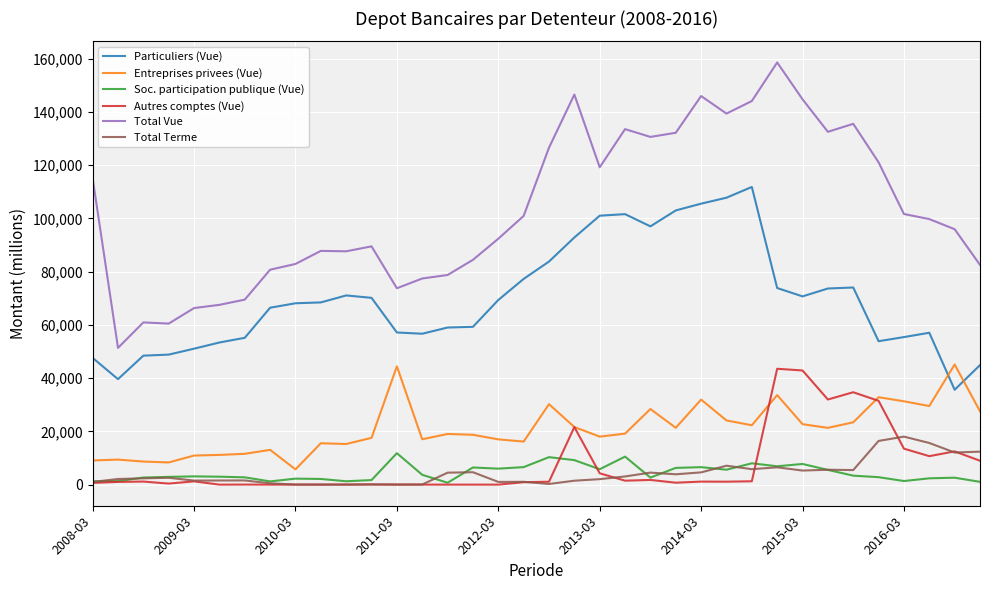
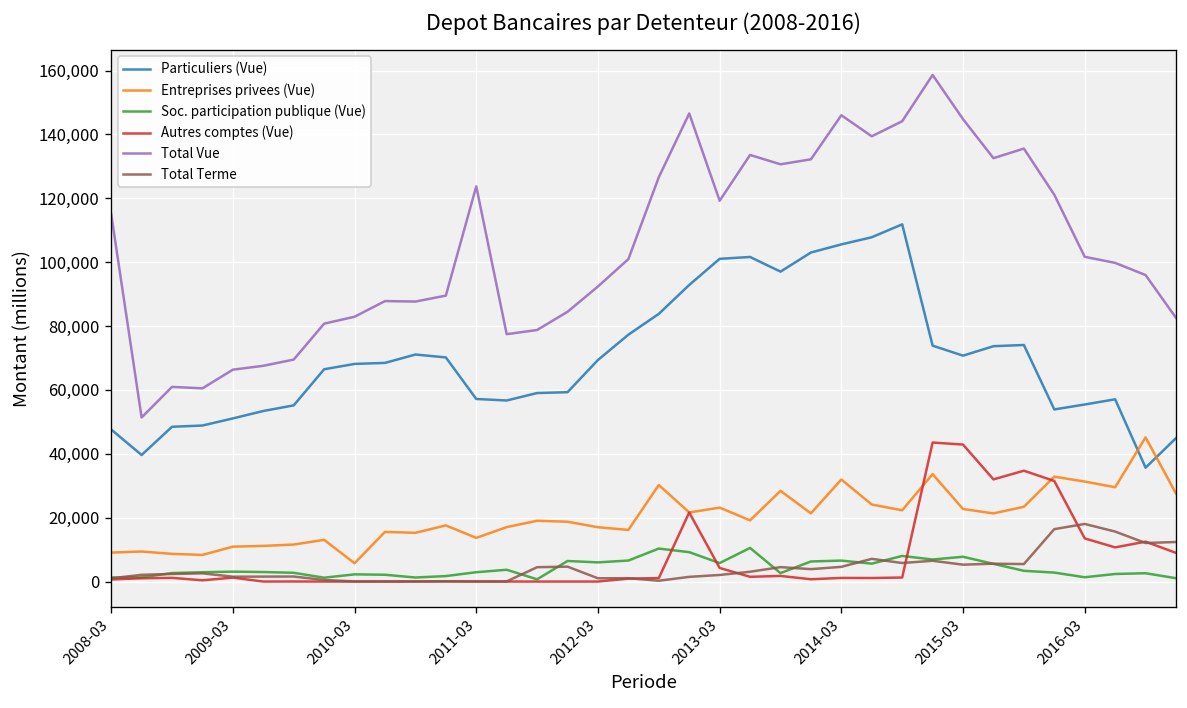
Entreprises privees (Vue), 2011-03: 44,000 -> 14,000
Soc. participation publique (Vue), 2011-03: 12,000 -> 3,000
Total Vue, 2011-03: 74,000 -> 124,000
Entreprises privees (Vue), 2013-03: 18,000 -> 23,000
